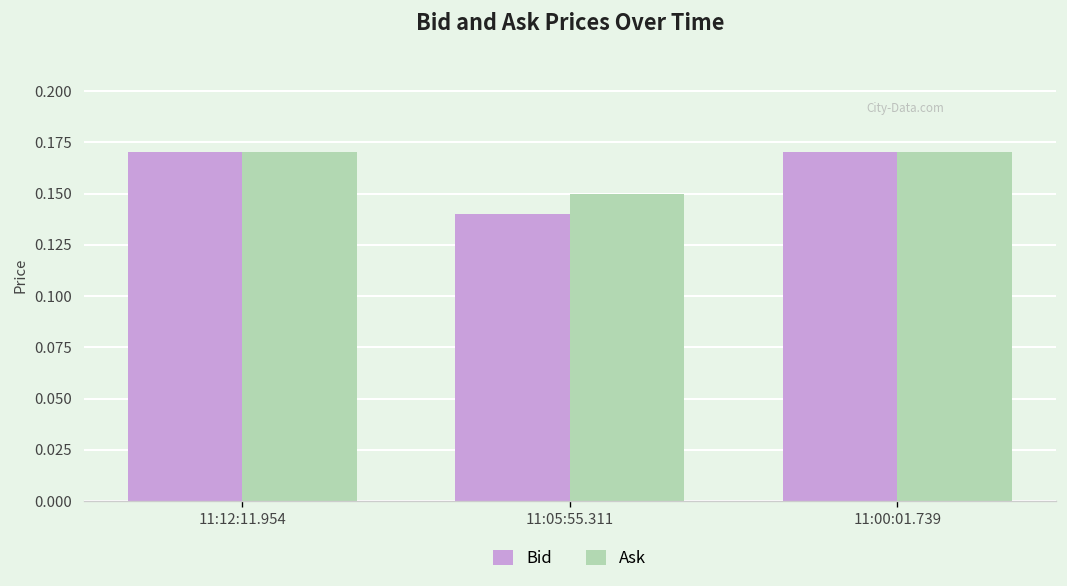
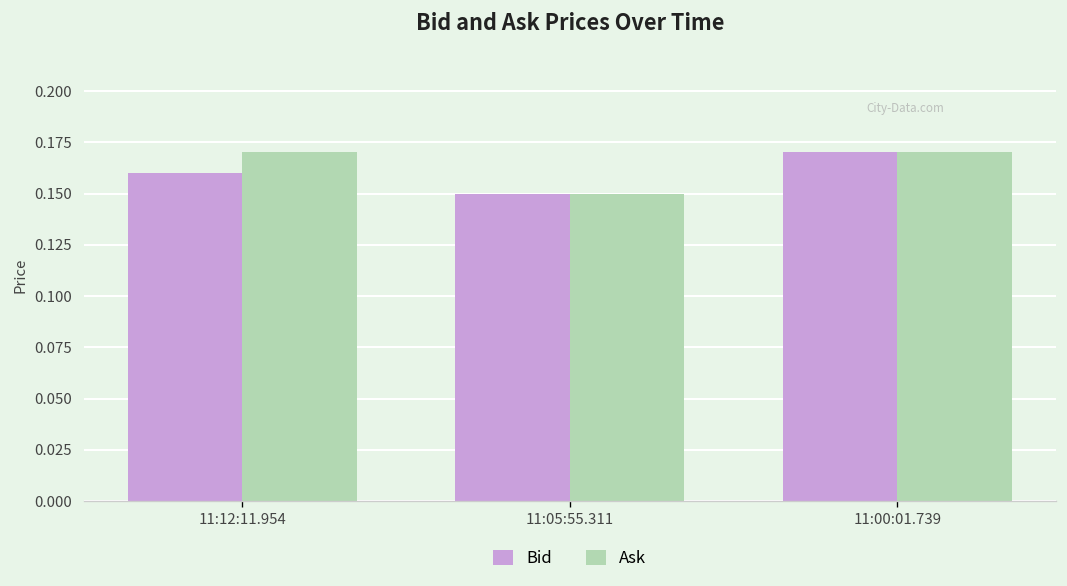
Bid, 11:12:11.954: 0.17 -> 0.16
Bid, 11:05:55.311: 0.14 -> 0.15
